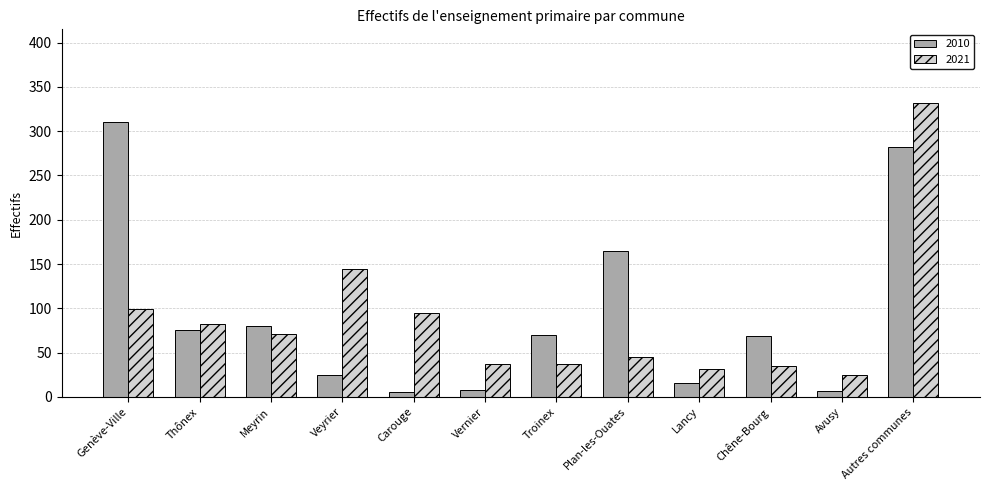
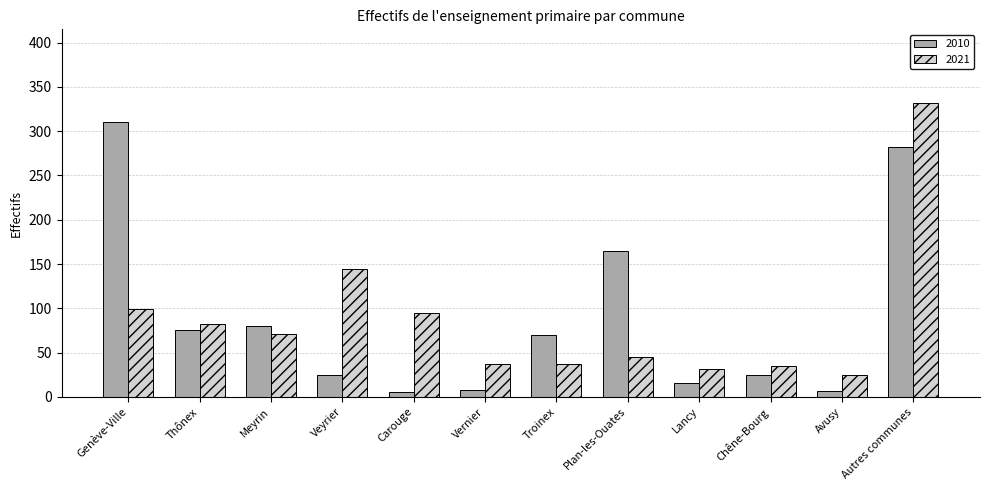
2010, Chêne-Bourg: 70 -> 30
